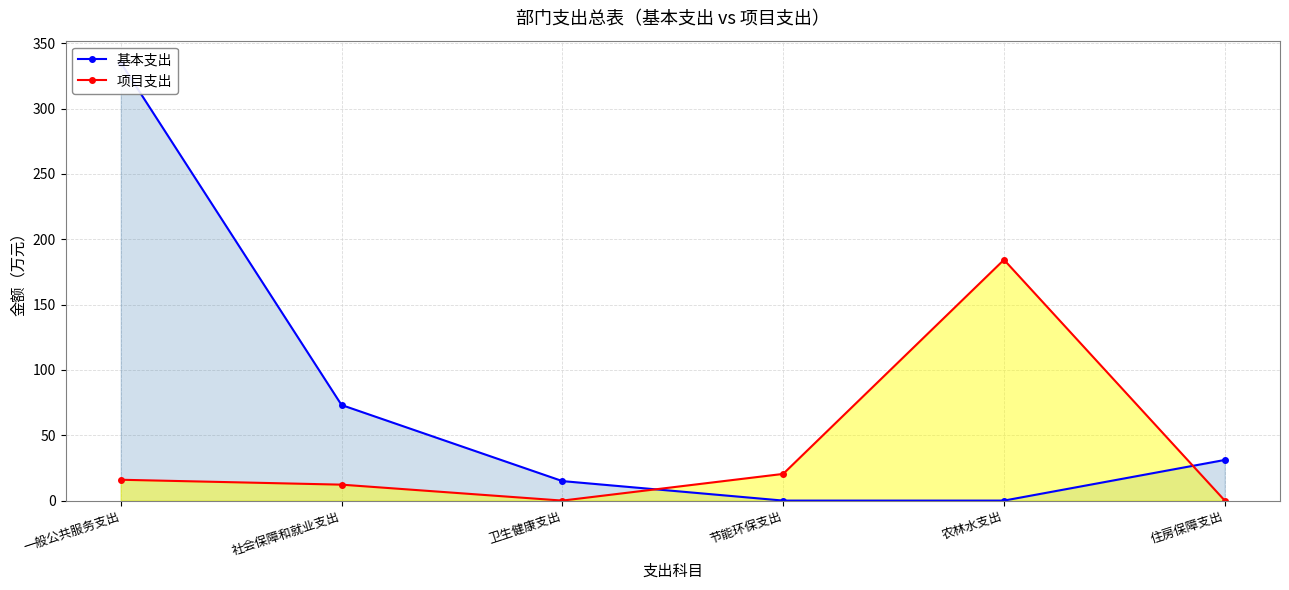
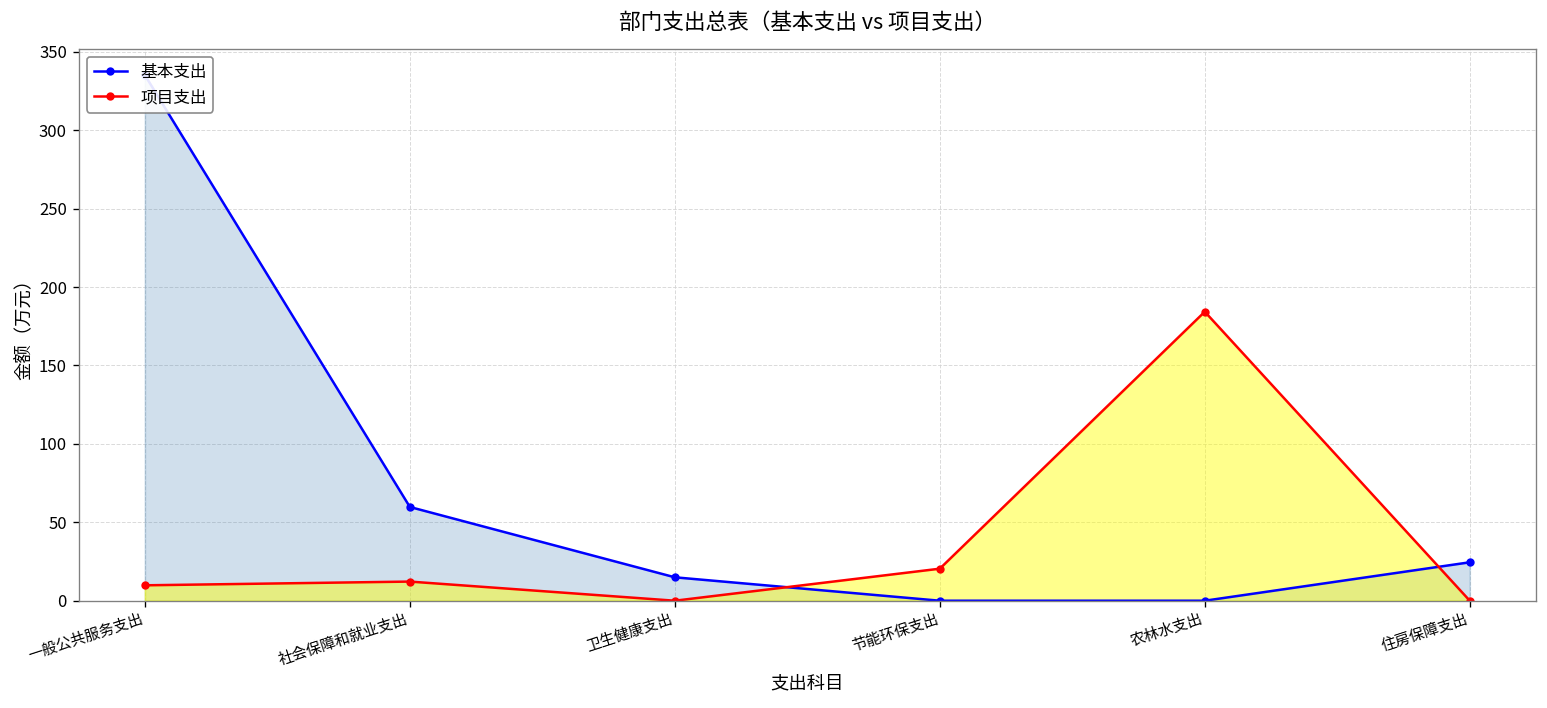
项目支出, 一般公共服务支出: 16 -> 10
基本支出, 社会保障和就业支出: 73 -> 60
基本支出, 住房保障支出: 31 -> 25
